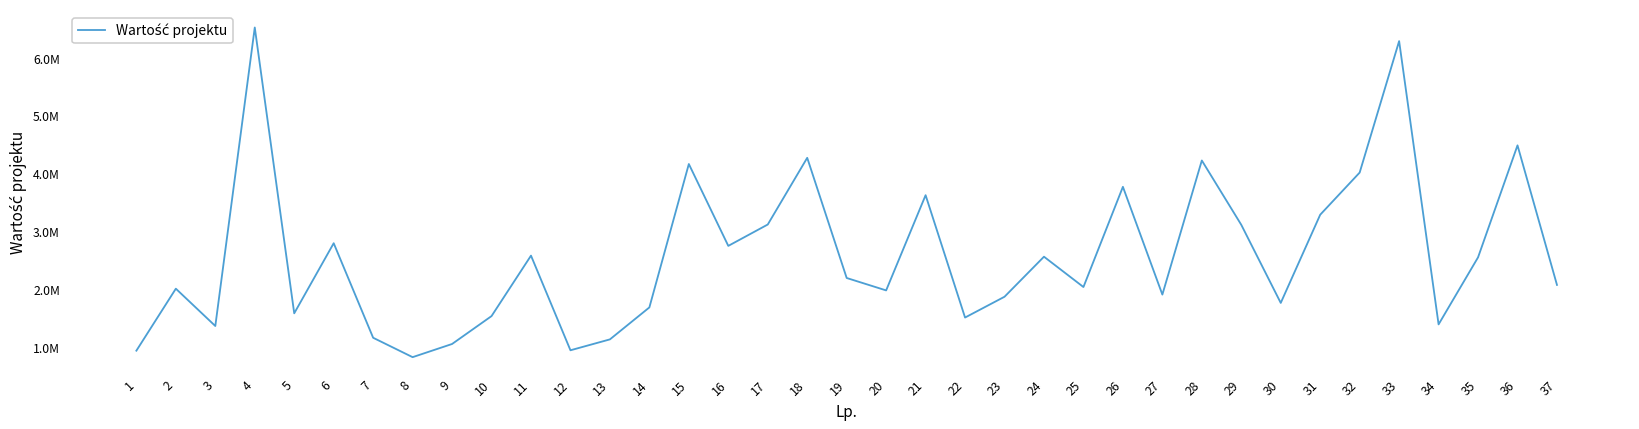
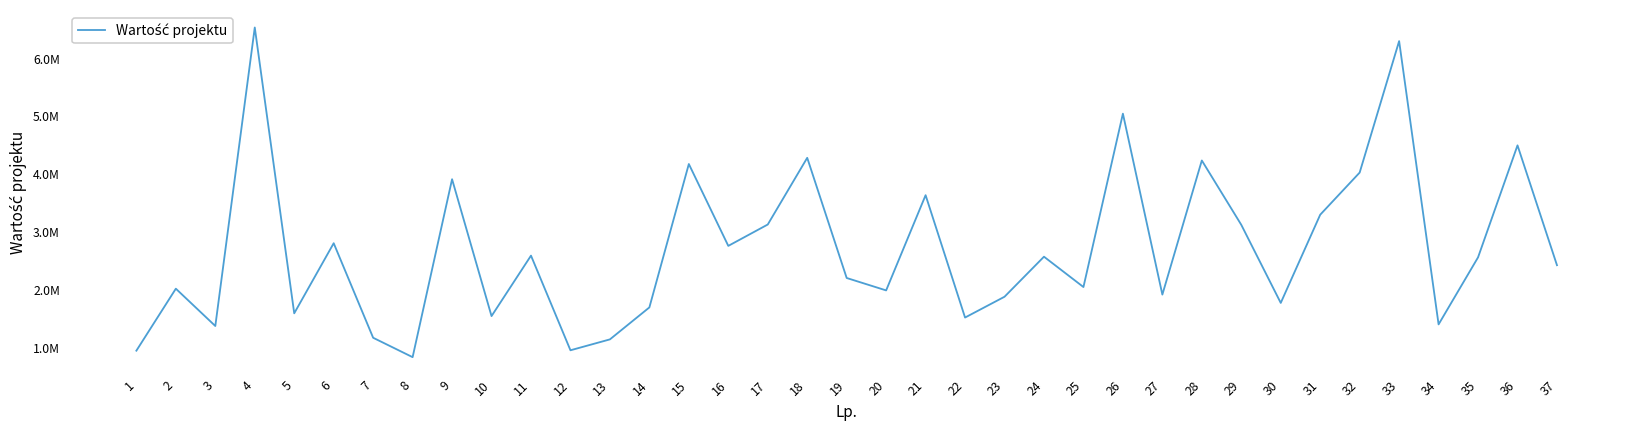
9: 1100000 -> 3900000
26: 3800000 -> 5000000
37: 2100000 -> 2400000
